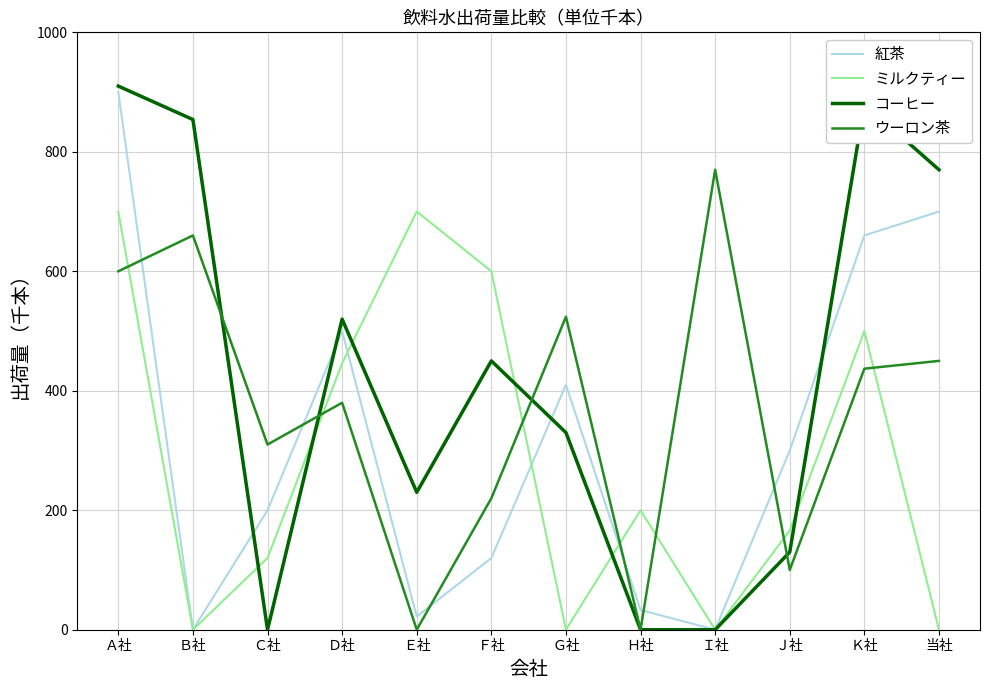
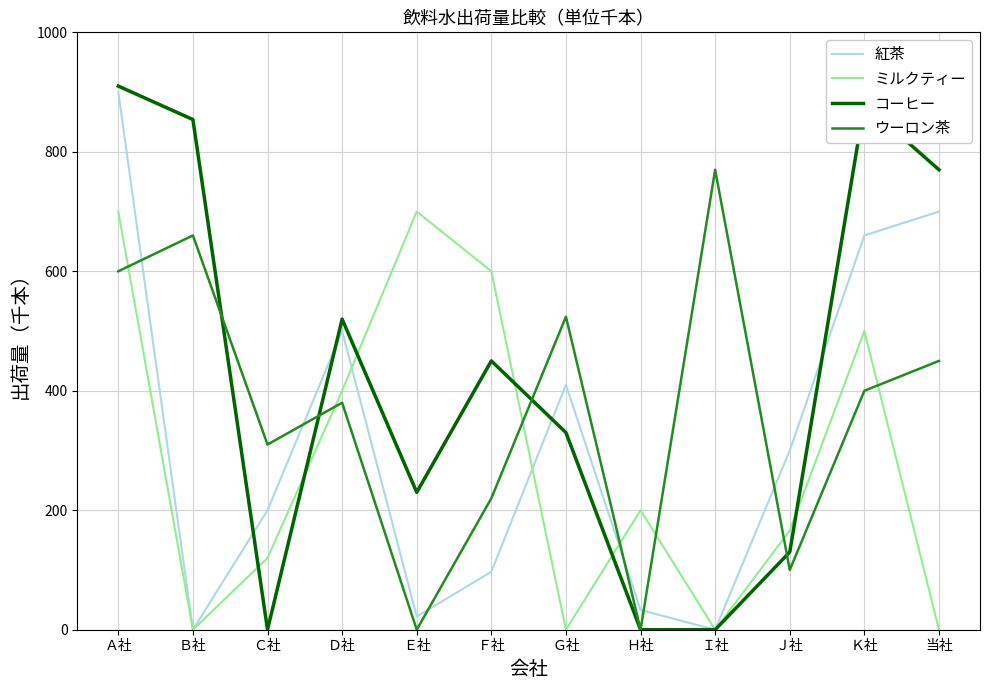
ミルクティー, Ｄ社: 450 -> 400
紅茶, Ｆ社: 120 -> 100
ウーロン茶, Ｋ社: 440 -> 400
